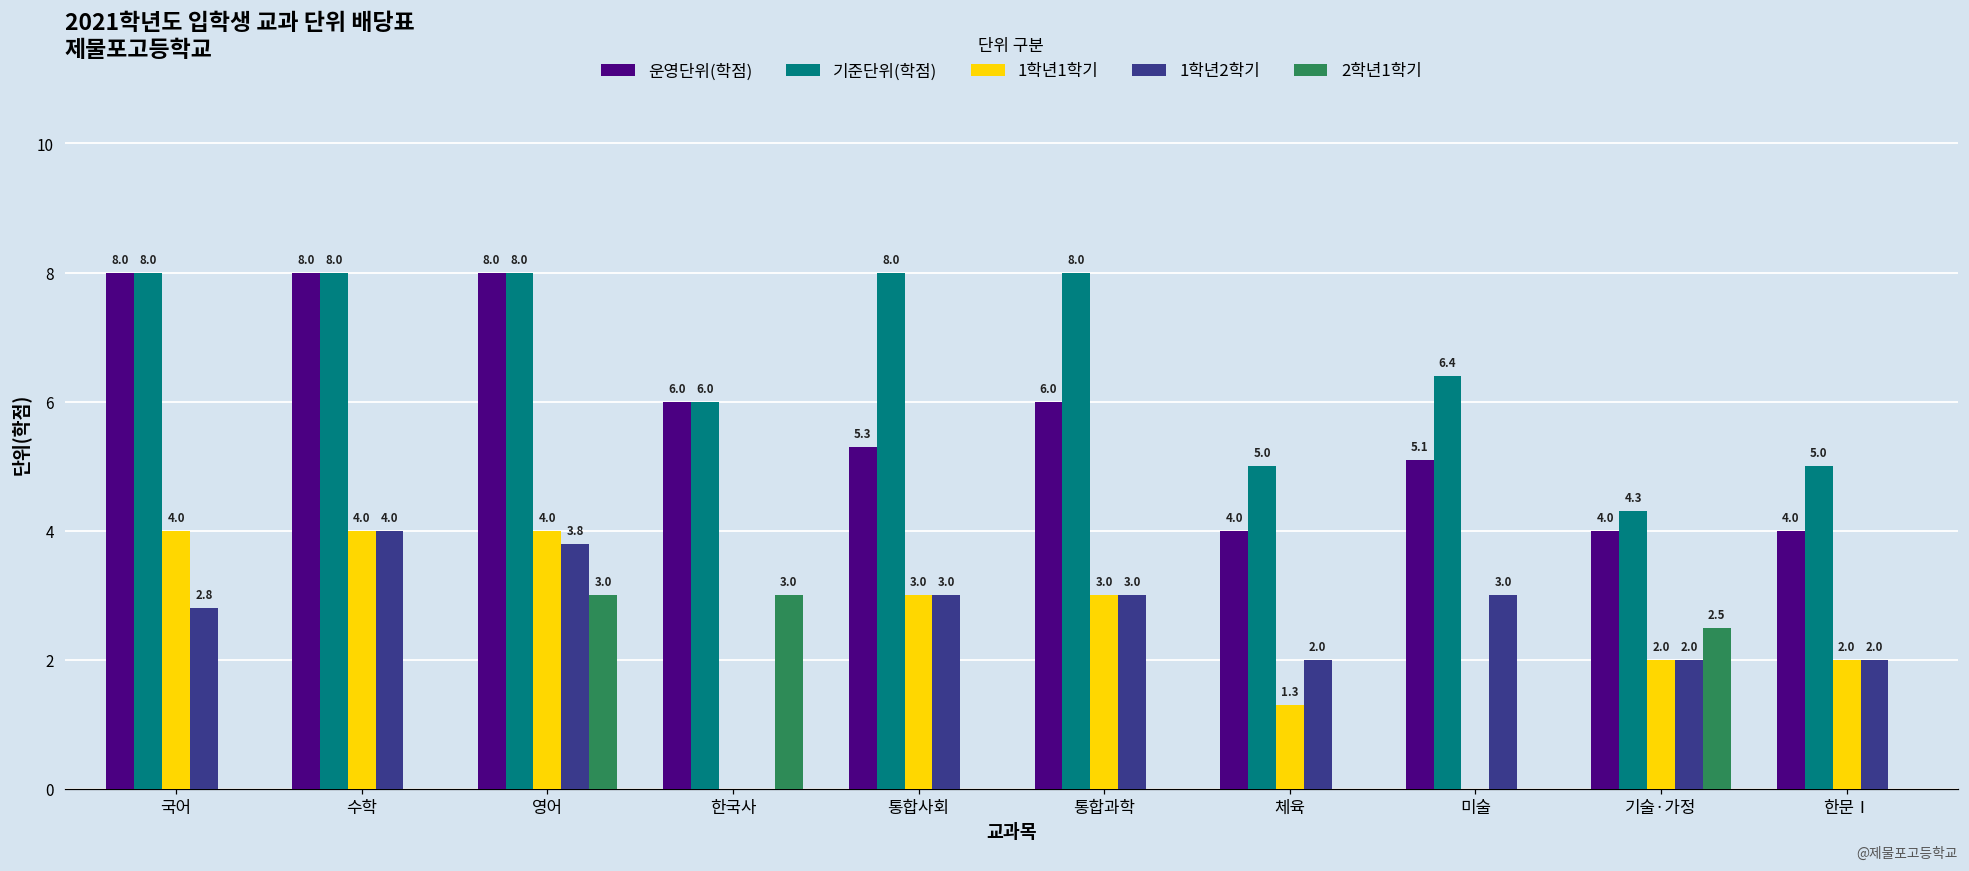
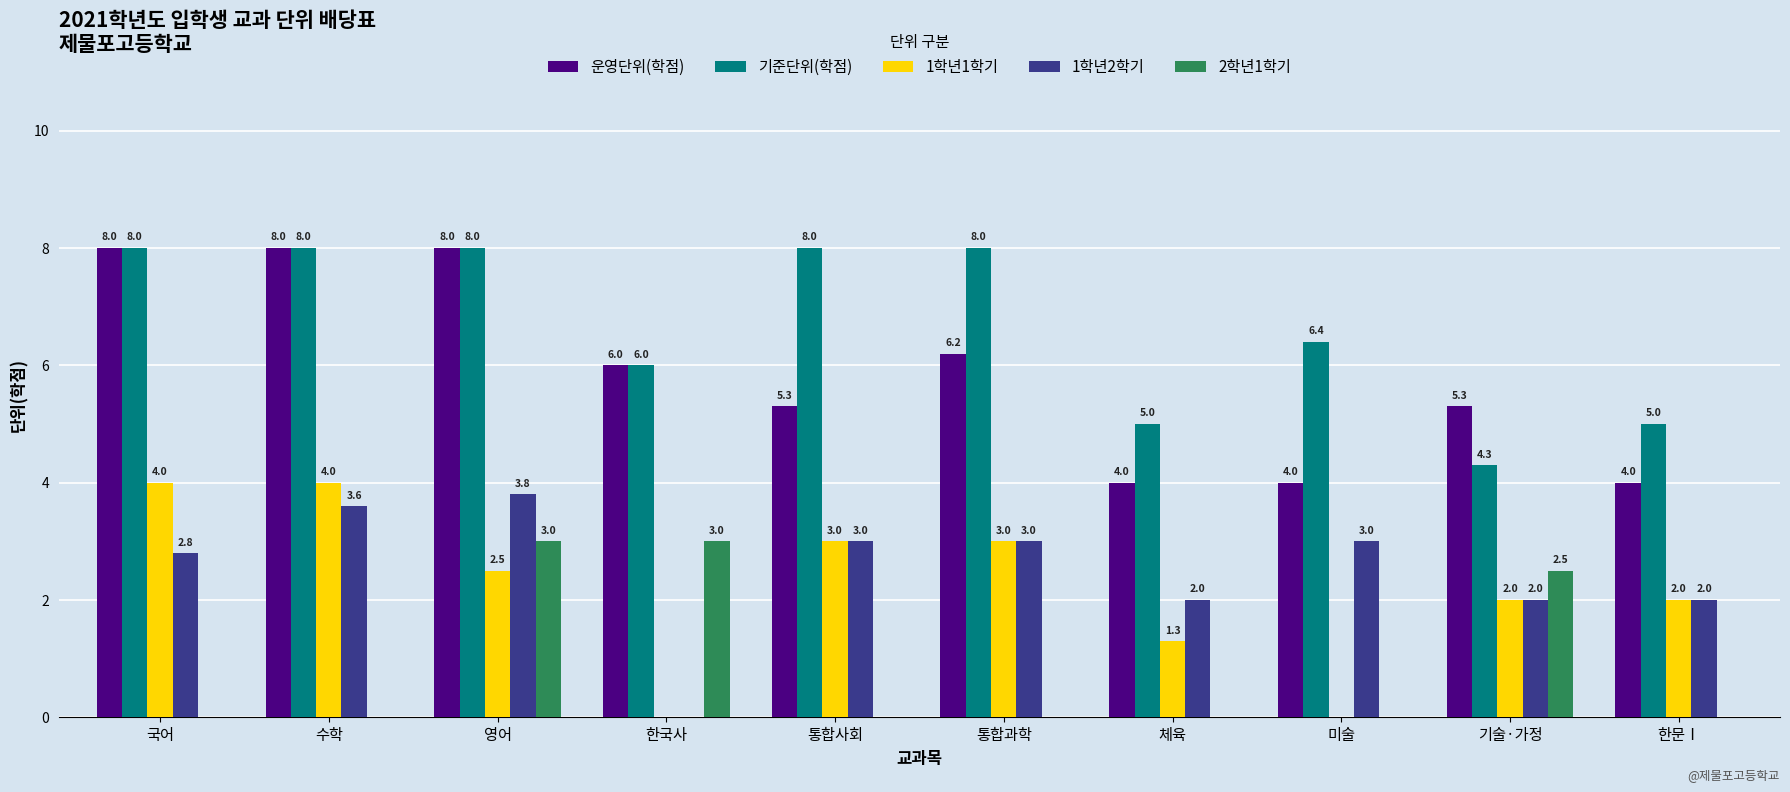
1학년2학기, 수학: 4.0 -> 3.6
1학년1학기, 영어: 4.0 -> 2.5
운영단위(학점), 통합과학: 6.0 -> 6.2
운영단위(학점), 미술: 5.1 -> 4.0
운영단위(학점), 기술·가정: 4.0 -> 5.3
